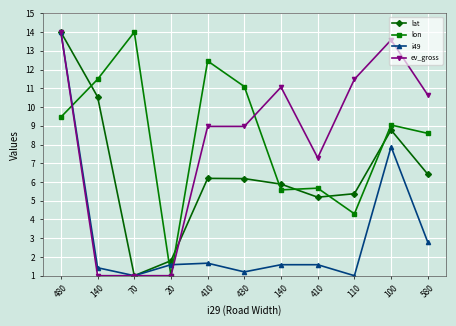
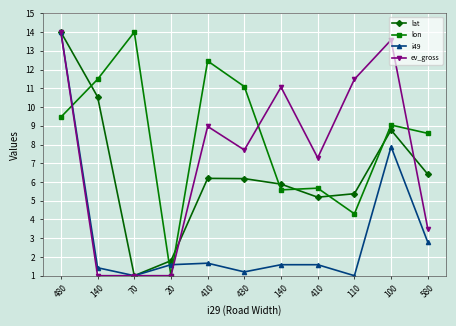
ev_gross, 430: 9.0 -> 7.7
ev_gross, 580: 10.6 -> 3.5
